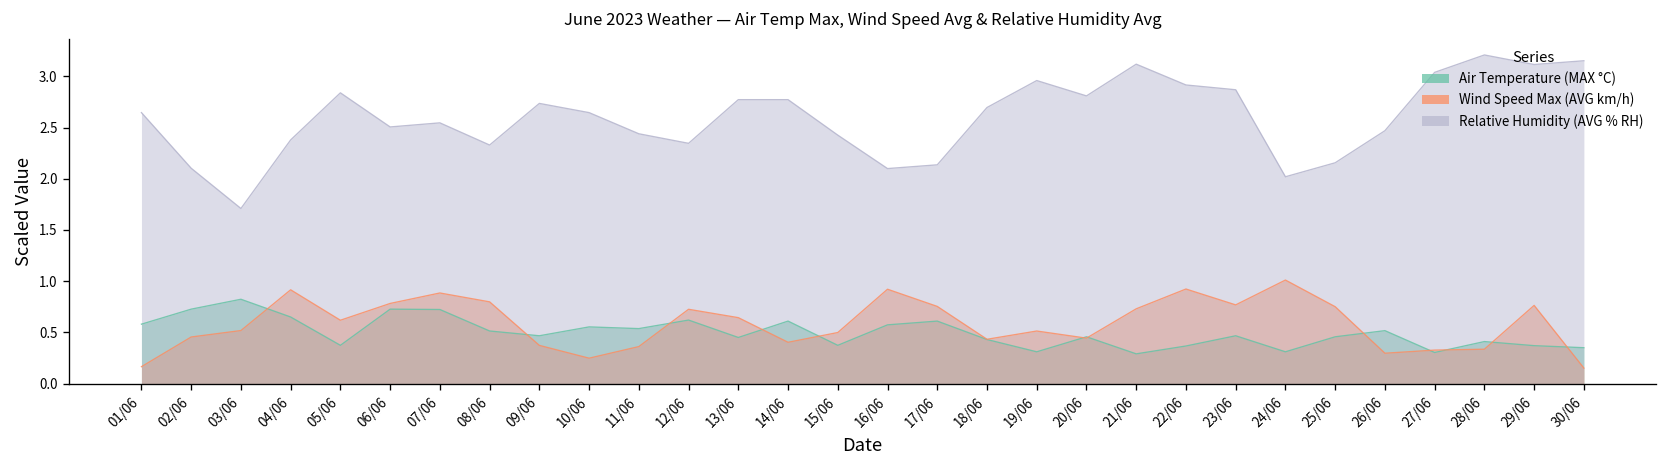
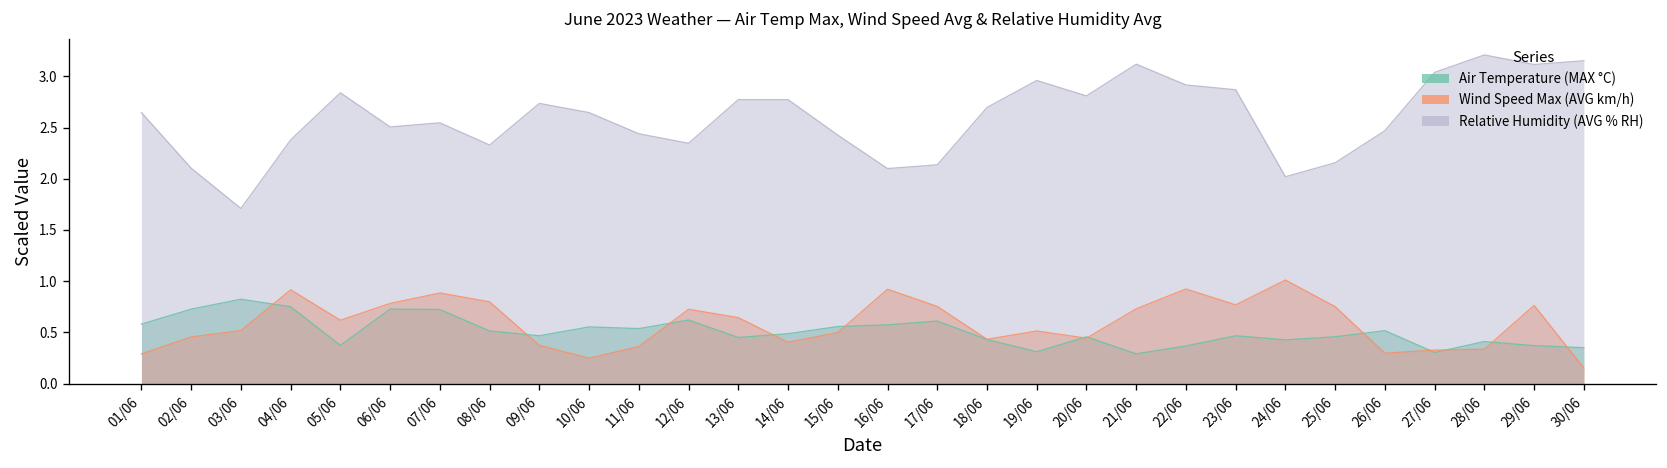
Wind Speed Max (AVG km/h), 01/06: 0.2 -> 0.3
Air Temperature (MAX °C), 04/06: 0.7 -> 0.8
Air Temperature (MAX °C), 14/06: 0.6 -> 0.5
Air Temperature (MAX °C), 15/06: 0.4 -> 0.6
Air Temperature (MAX °C), 24/06: 0.3 -> 0.4
